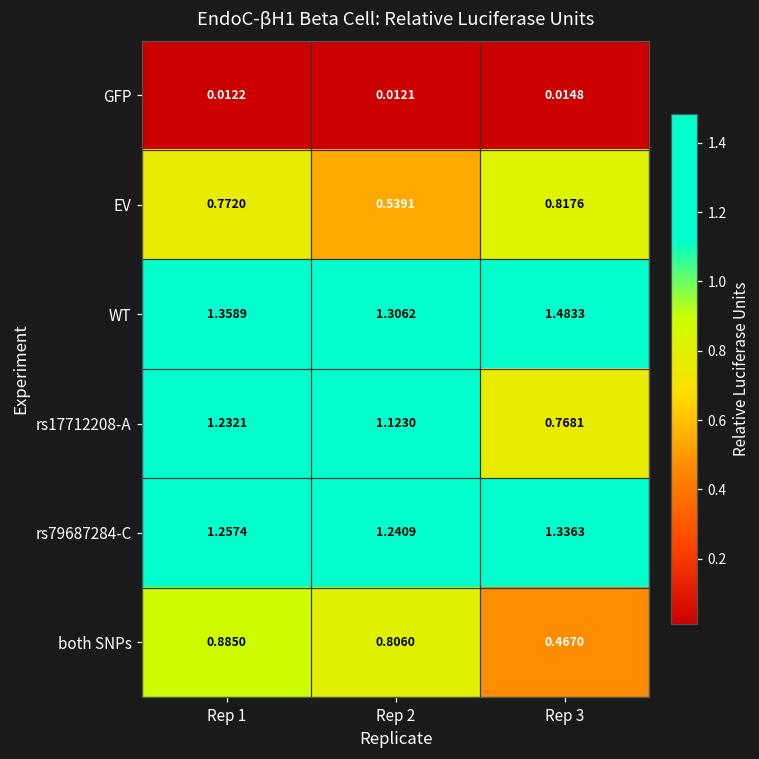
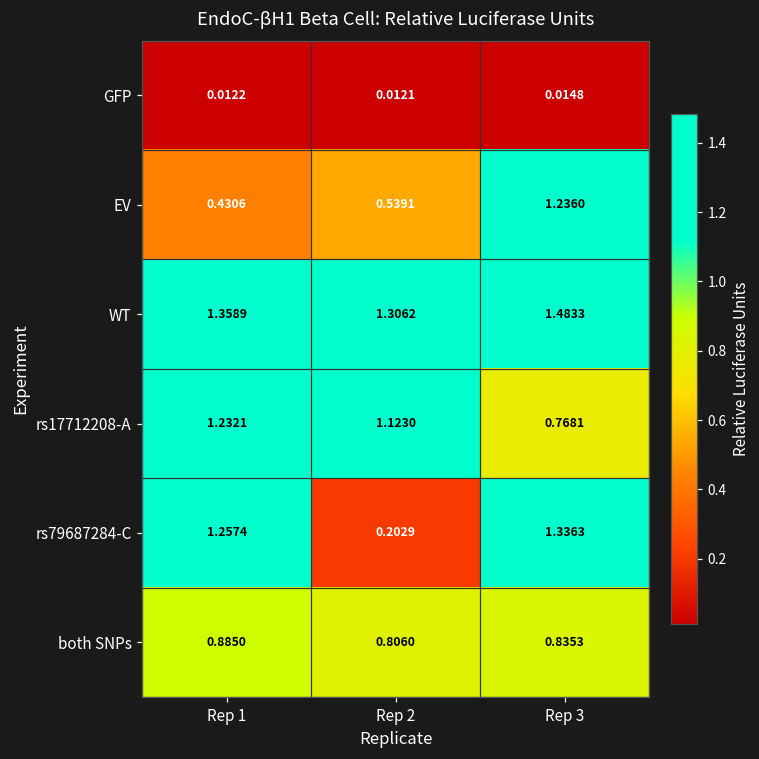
EV, Rep 1: 0.7720 -> 0.4306
EV, Rep 3: 0.8176 -> 1.2360
rs79687284-C, Rep 2: 1.2409 -> 0.2029
both SNPs, Rep 3: 0.4670 -> 0.8353
